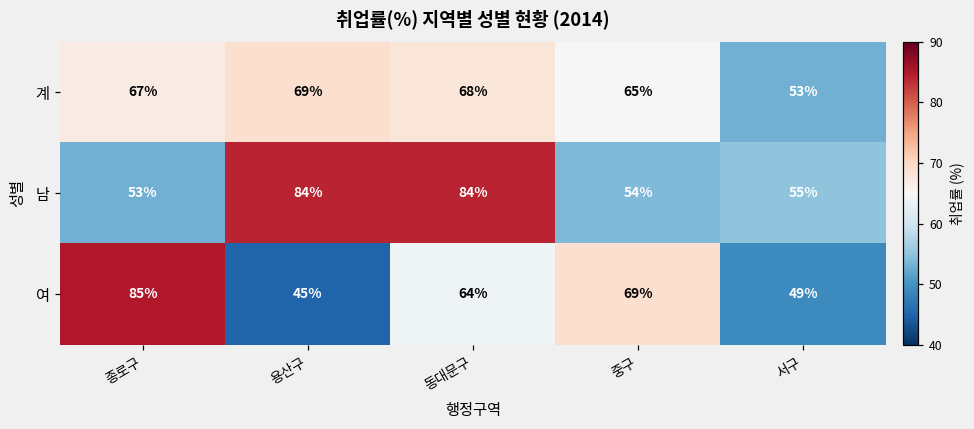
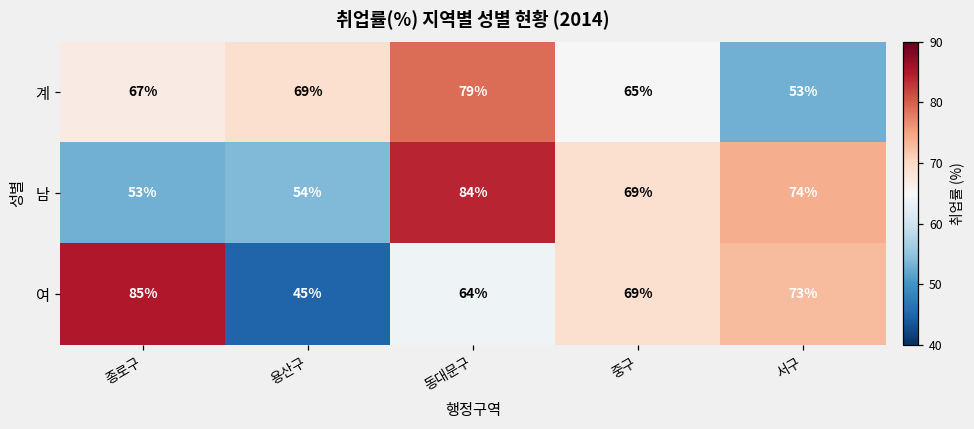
계, 동대문구: 68% -> 79%
남, 용산구: 84% -> 54%
남, 중구: 54% -> 69%
남, 서구: 55% -> 74%
여, 서구: 49% -> 73%
